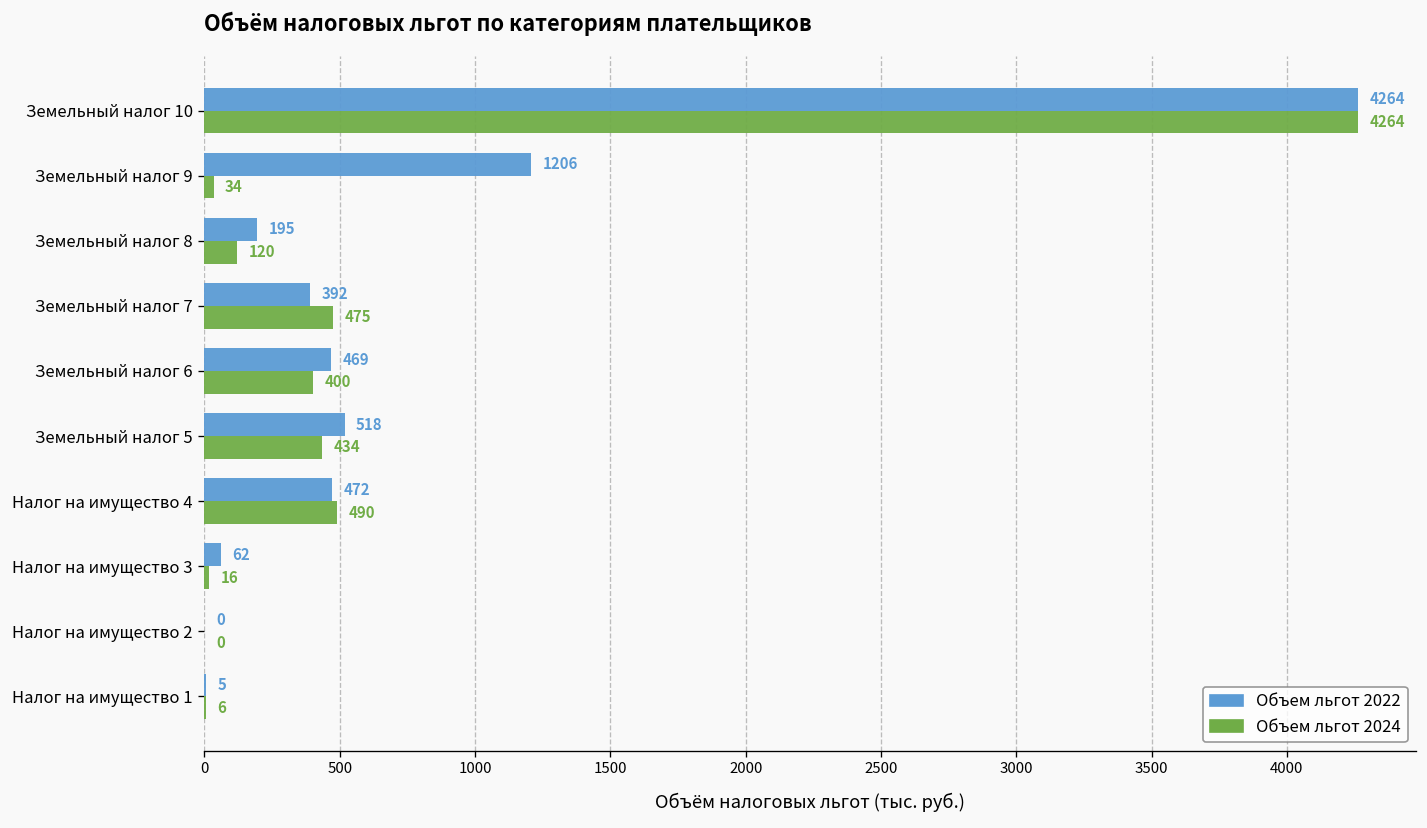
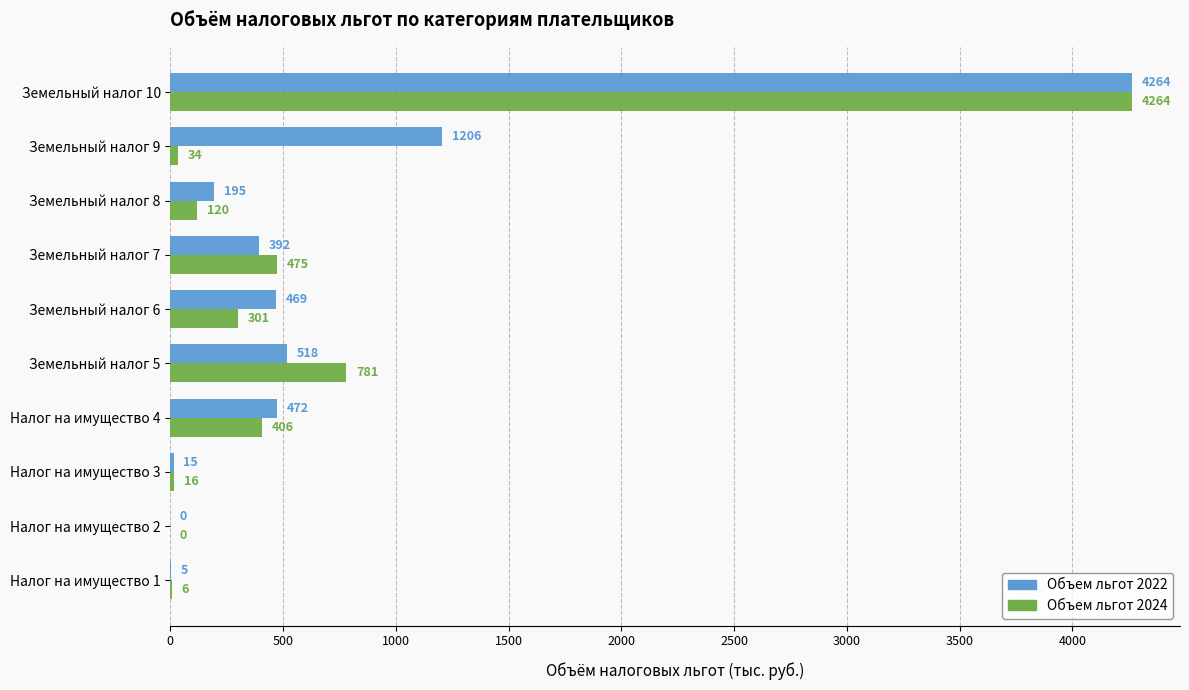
Объем льгот 2024, Земельный налог 6: 400 -> 301
Объем льгот 2024, Земельный налог 5: 434 -> 781
Объем льгот 2024, Налог на имущество 4: 490 -> 406
Объем льгот 2022, Налог на имущество 3: 62 -> 15
